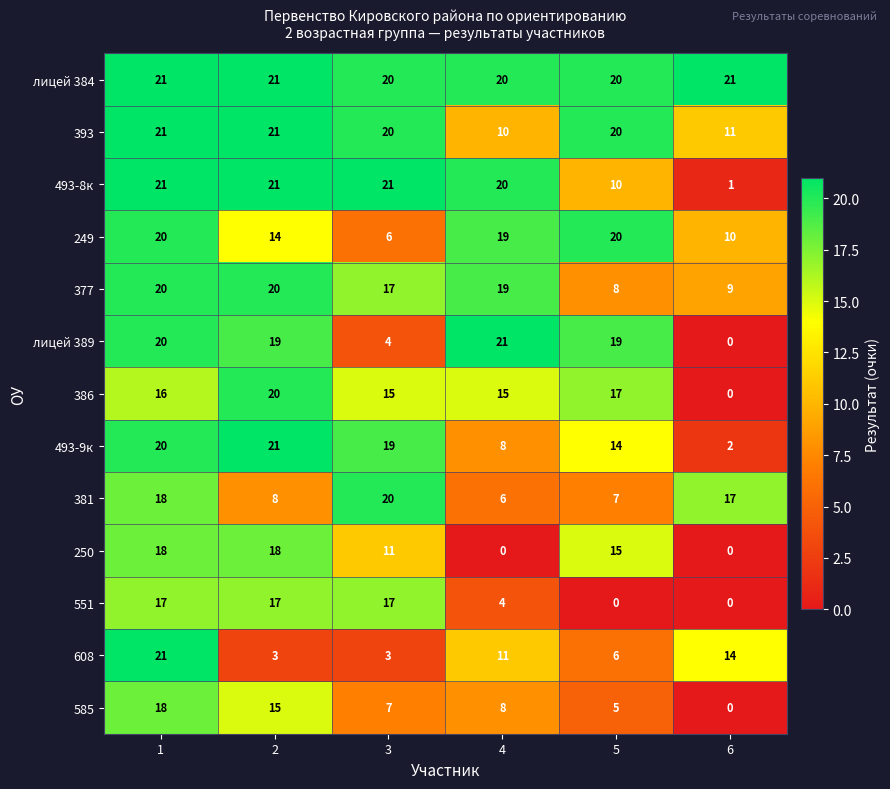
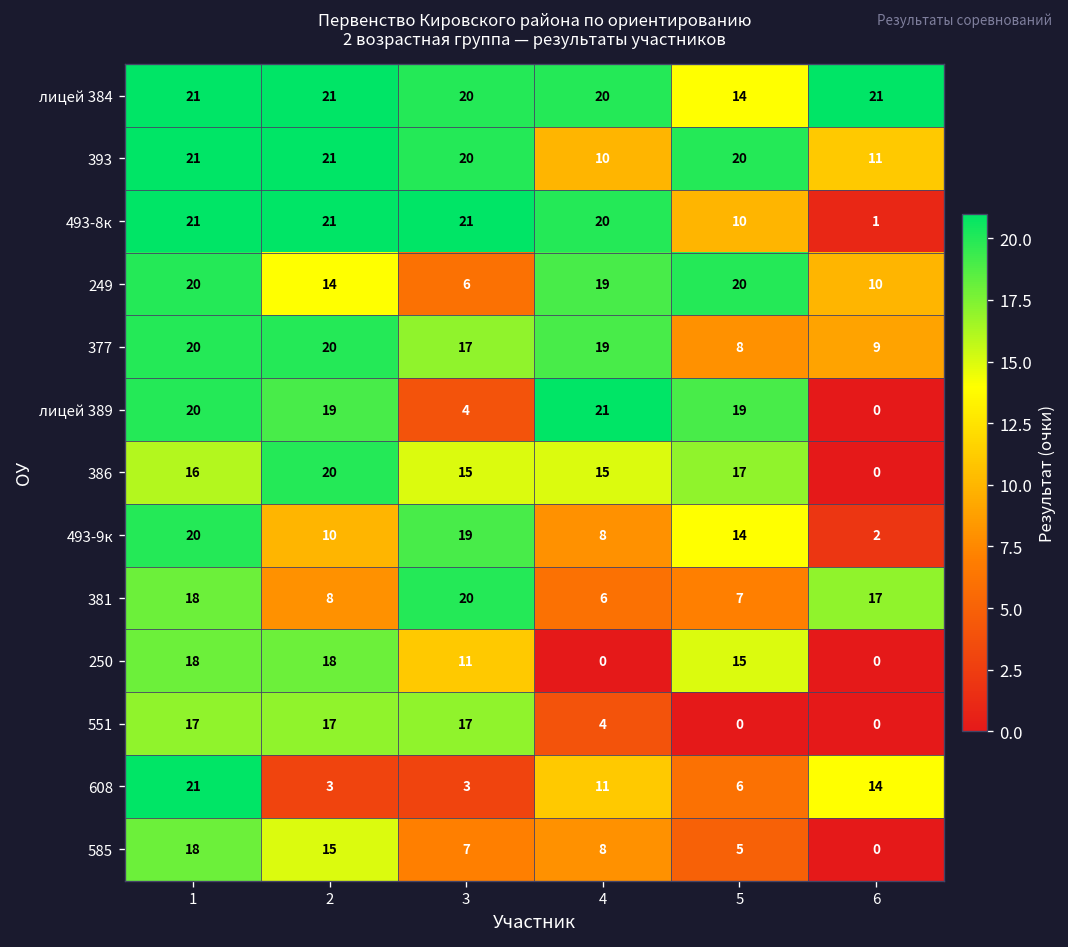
лицей 384, 5: 20 -> 14
493-9к, 2: 21 -> 10
